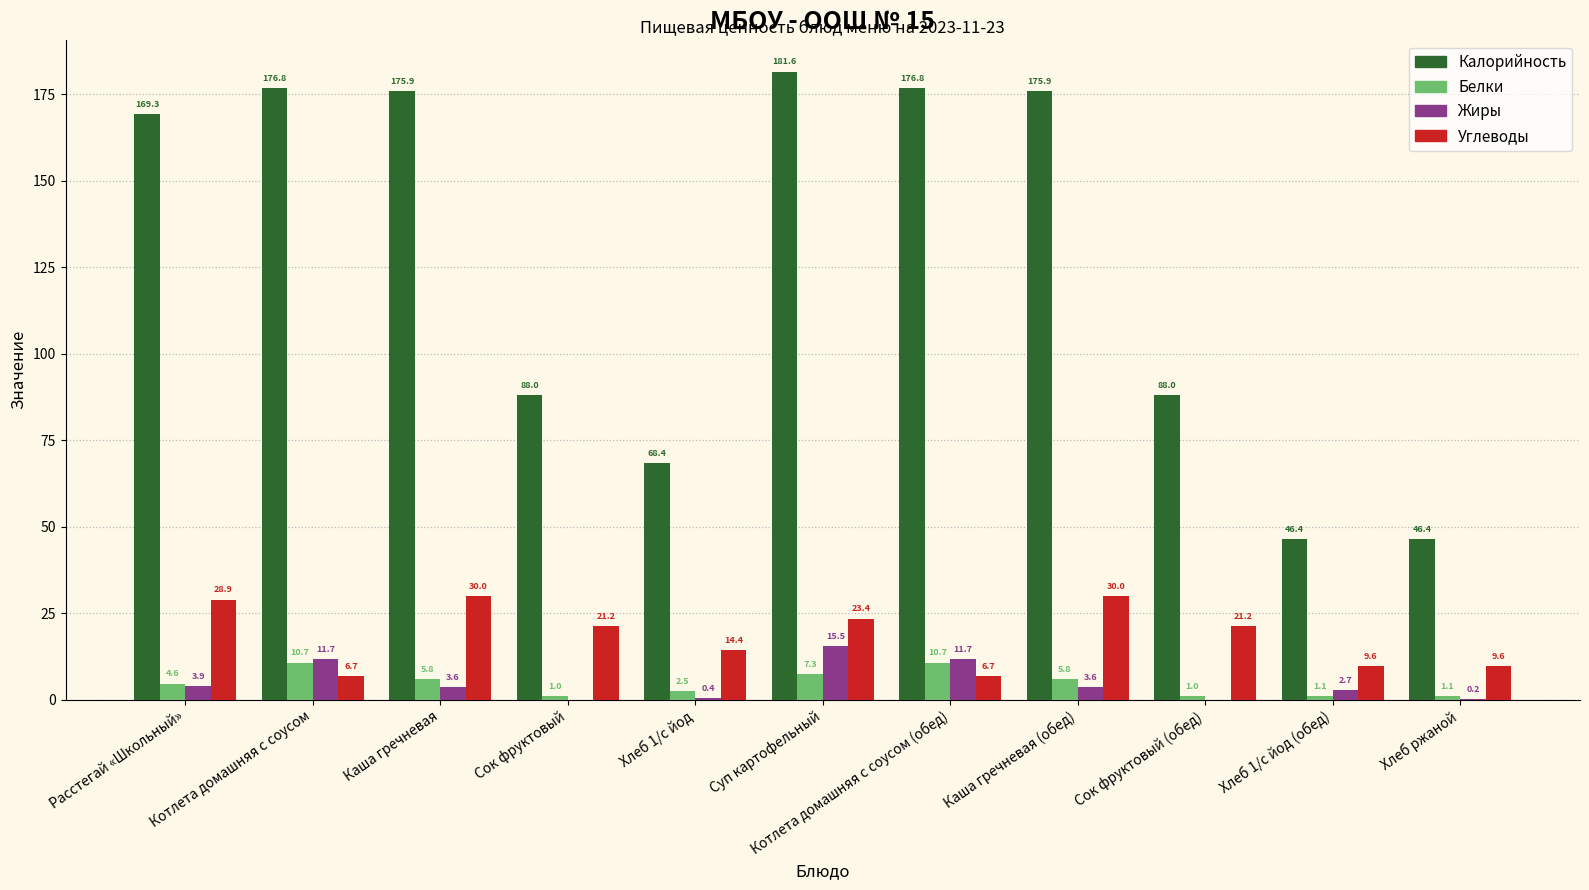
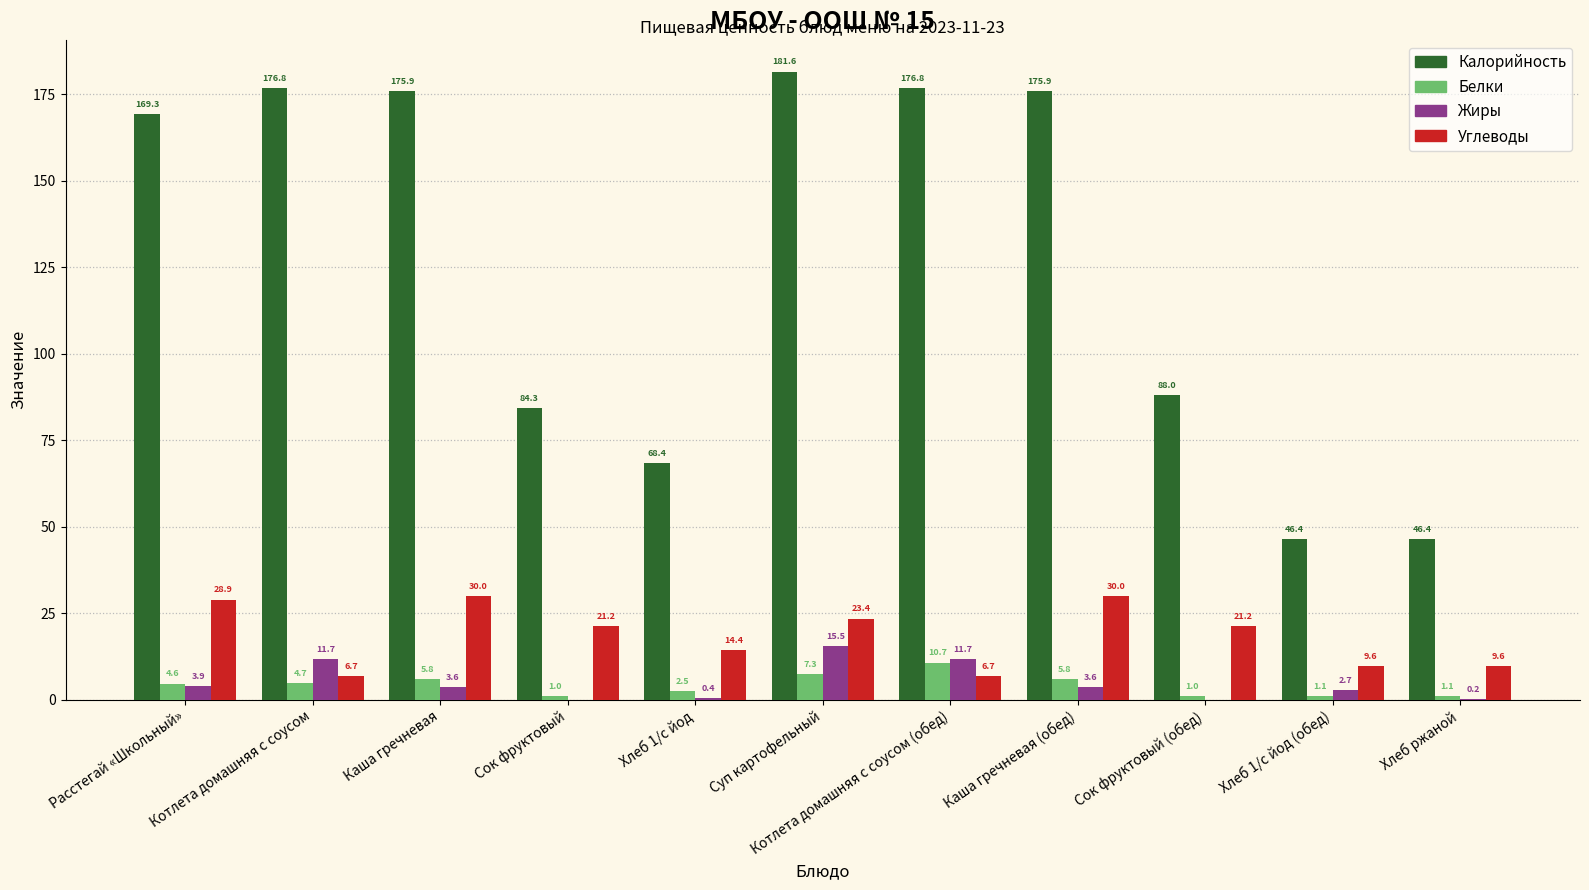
Белки, Котлета домашняя с соусом: 10.7 -> 4.7
Калорийность, Сок фруктовый: 88.0 -> 84.3
